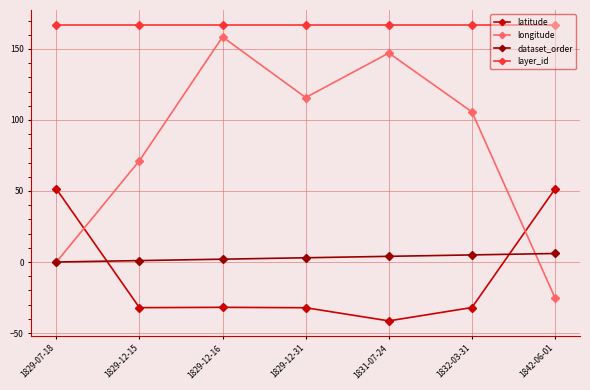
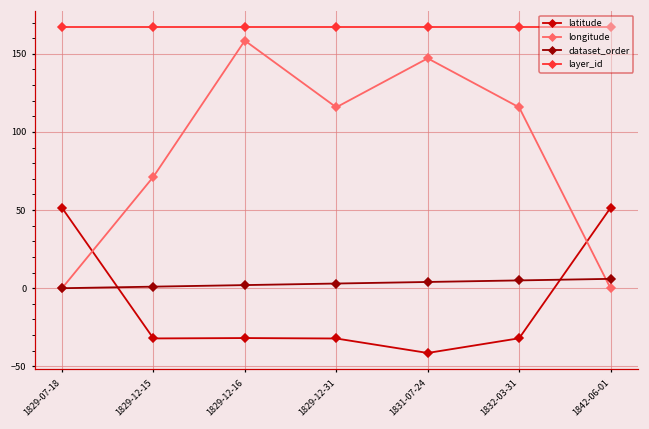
longitude, 1832-03-31: 106 -> 116
longitude, 1842-06-01: -25 -> 0
